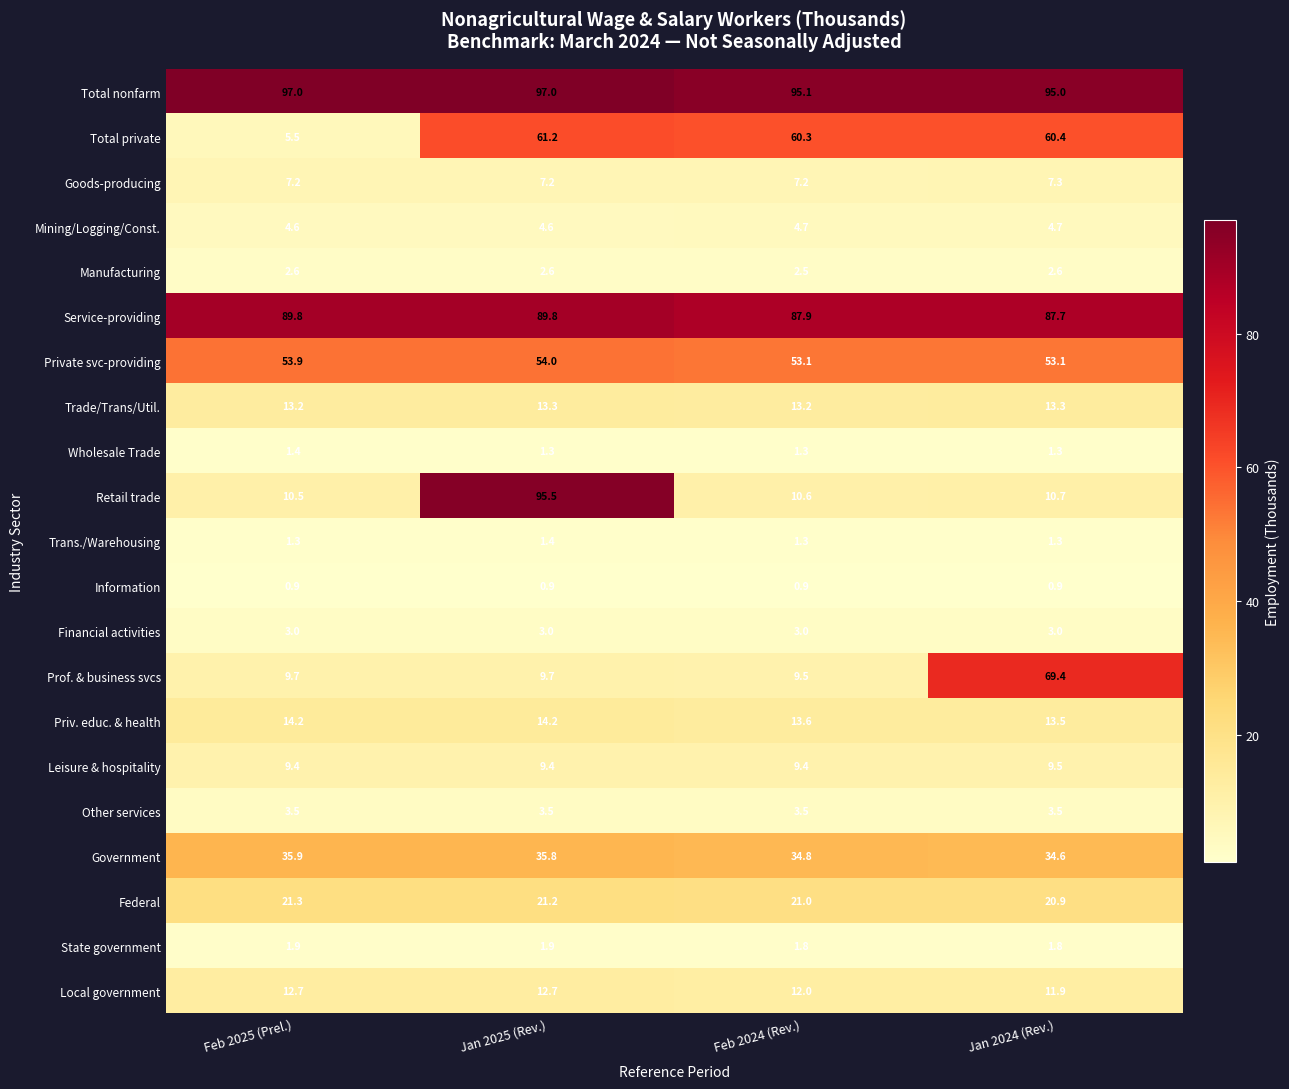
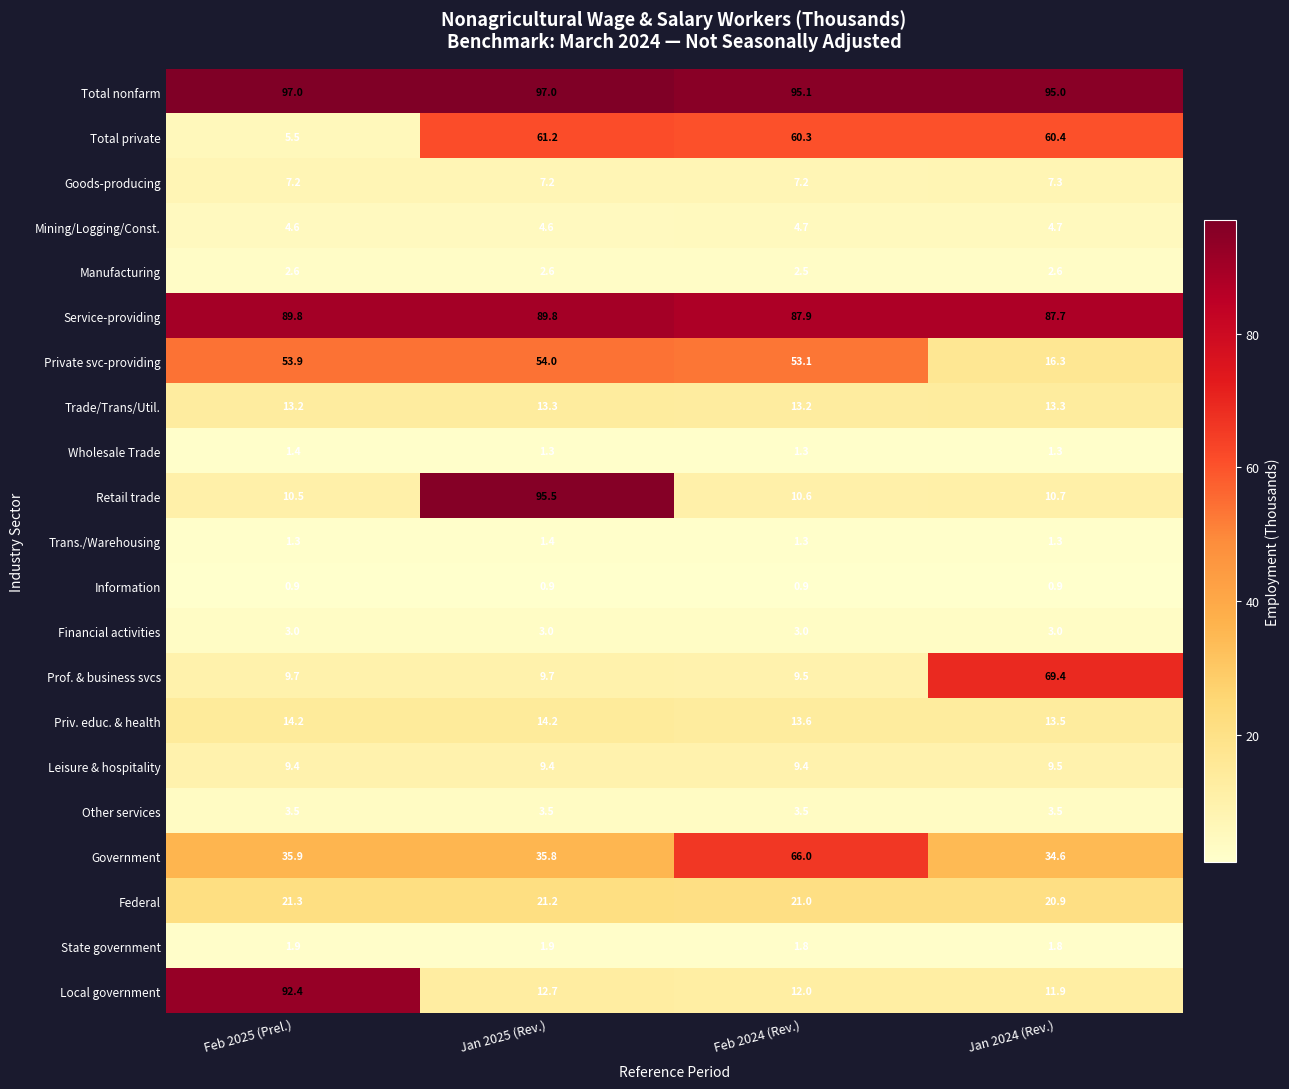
Private svc-providing, Jan 2024 (Rev.): 53.1 -> 16.3
Government, Feb 2024 (Rev.): 34.8 -> 66.0
Local government, Feb 2025 (Prel.): 12.7 -> 92.4
